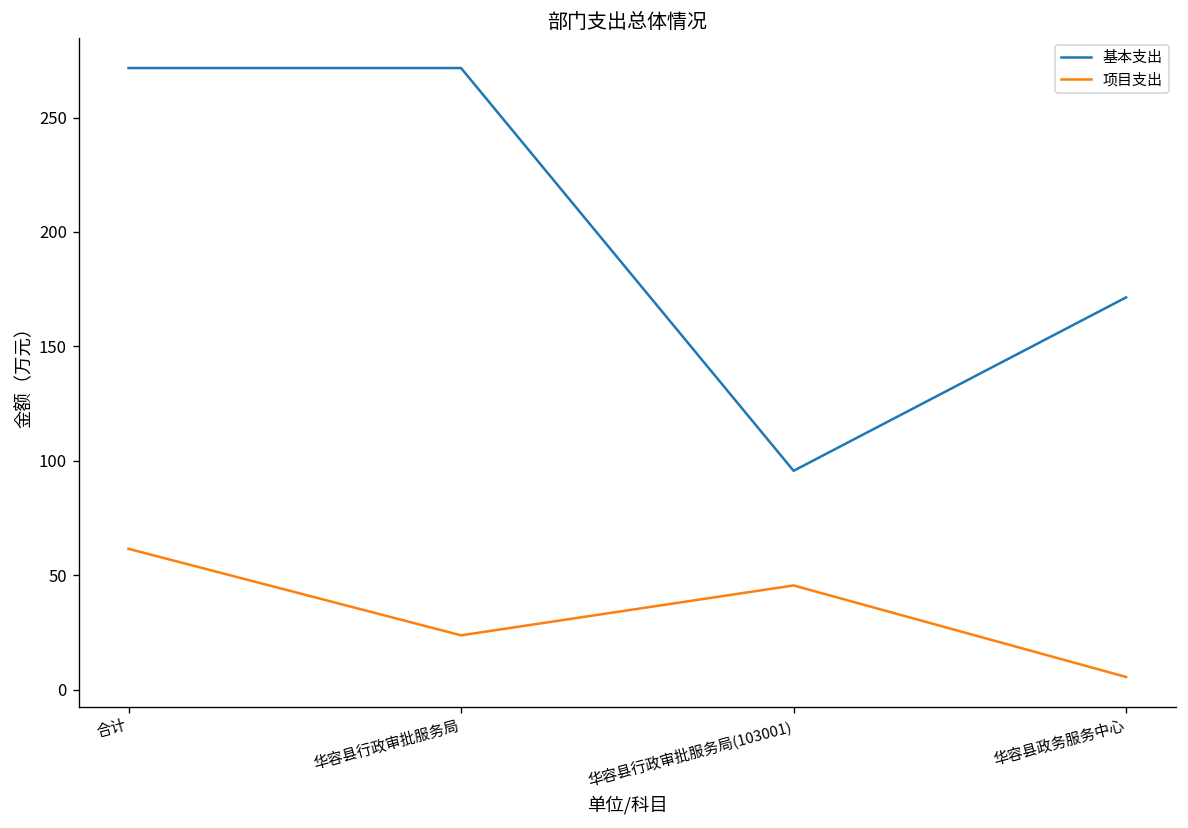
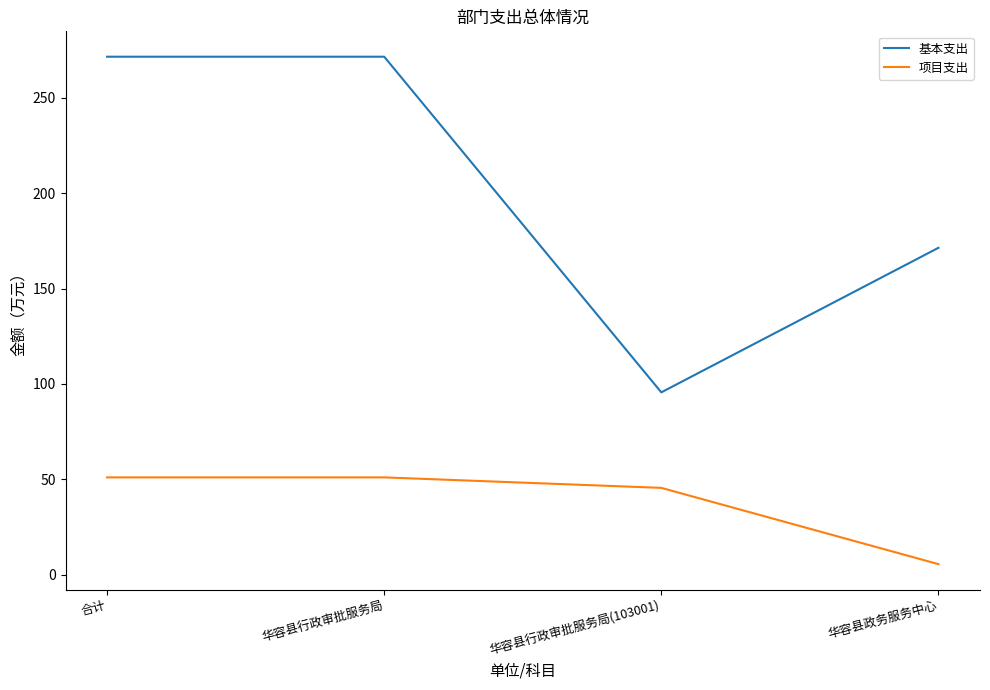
项目支出, 合计: 62 -> 51
项目支出, 华容县行政审批服务局: 24 -> 51
